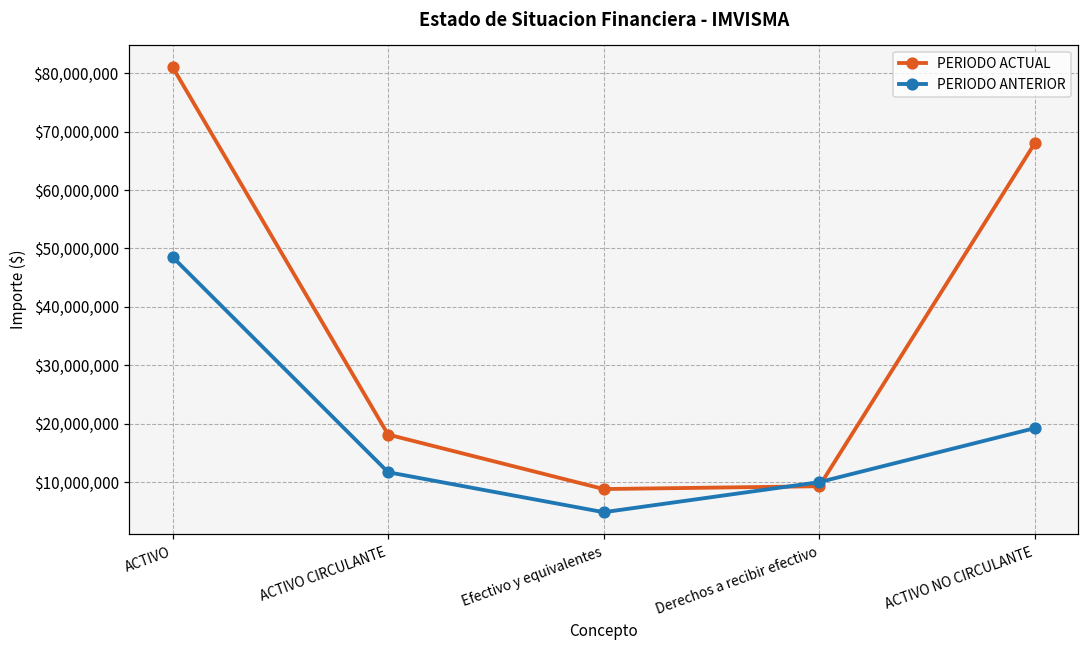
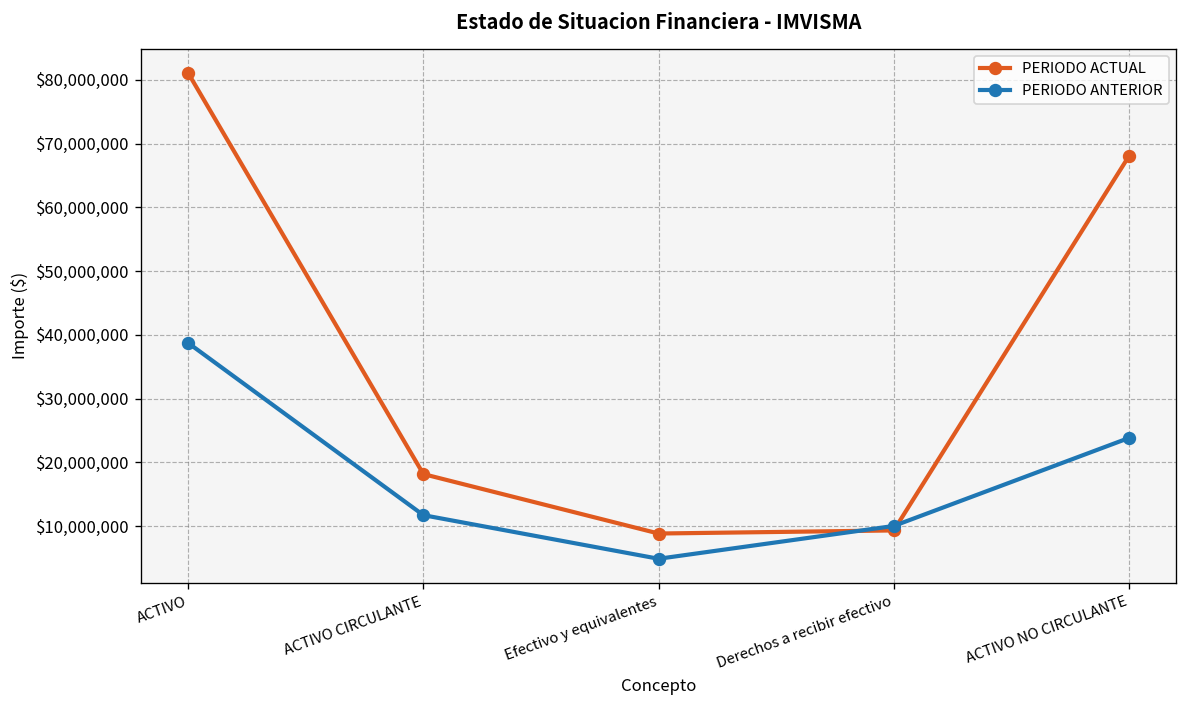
PERIODO ANTERIOR, ACTIVO: $49,000,000 -> $39,000,000
PERIODO ANTERIOR, ACTIVO NO CIRCULANTE: $19,000,000 -> $24,000,000
